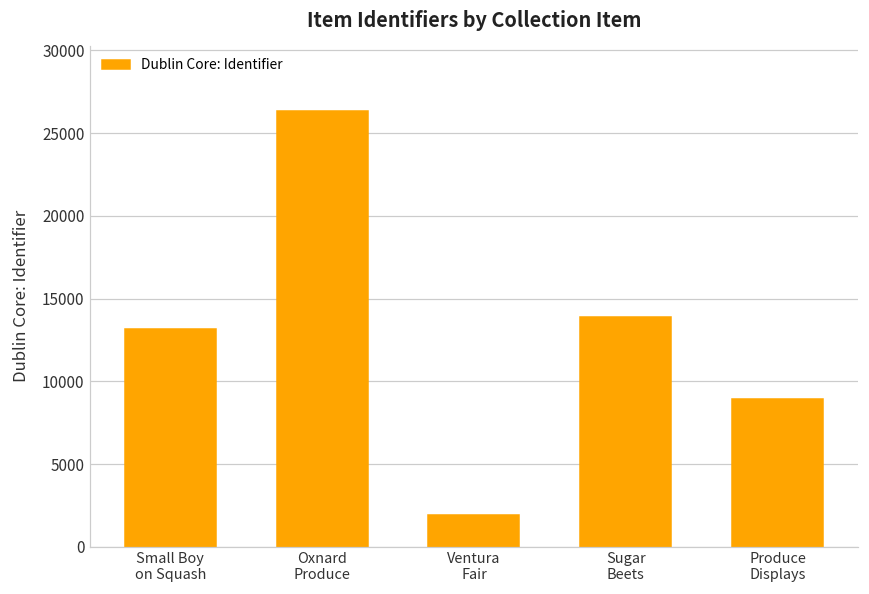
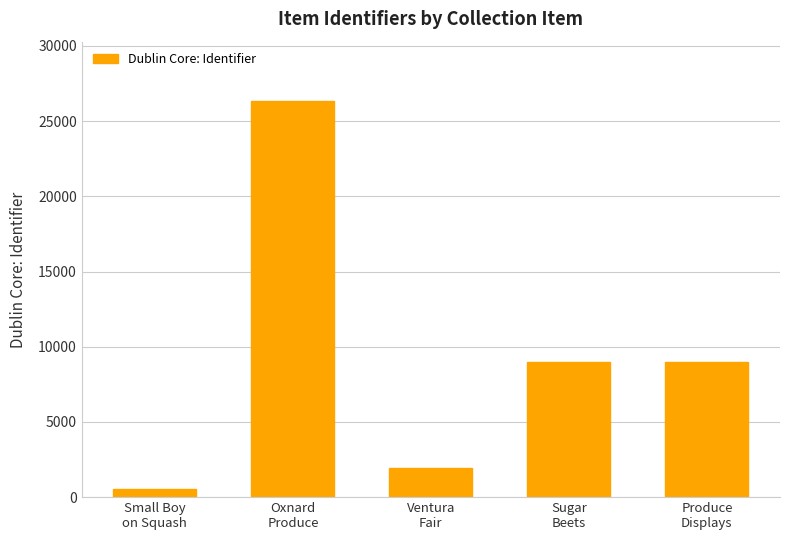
Small Boy on Squash: 13200 -> 500
Sugar Beets: 13900 -> 9000
